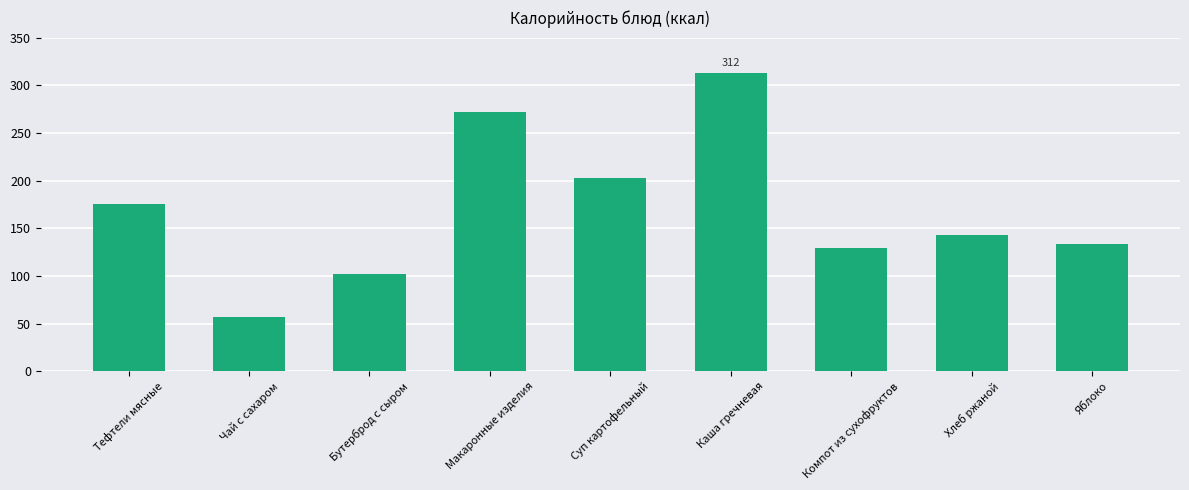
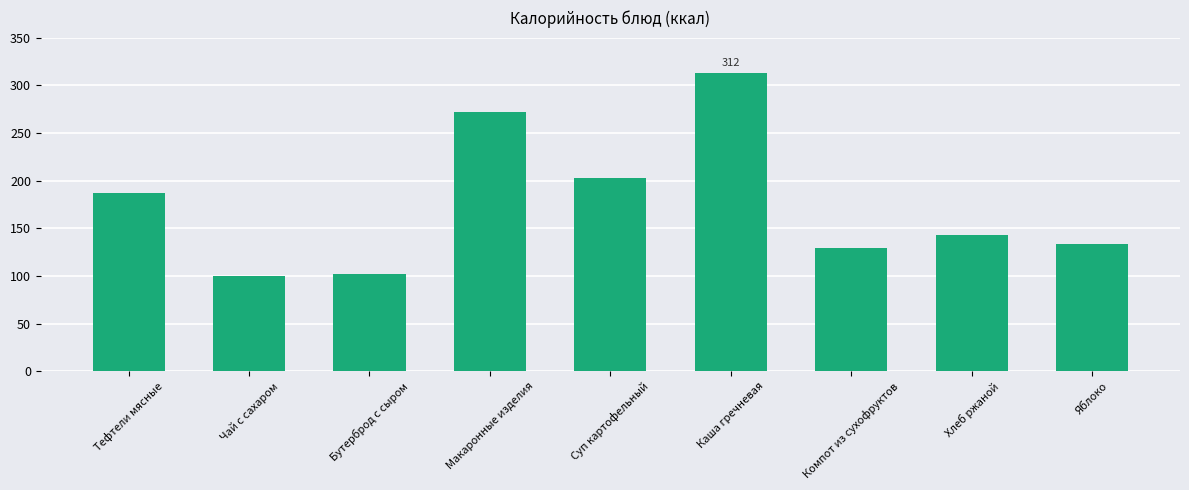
Тефтели мясные: 180 -> 190
Чай с сахаром: 60 -> 100
